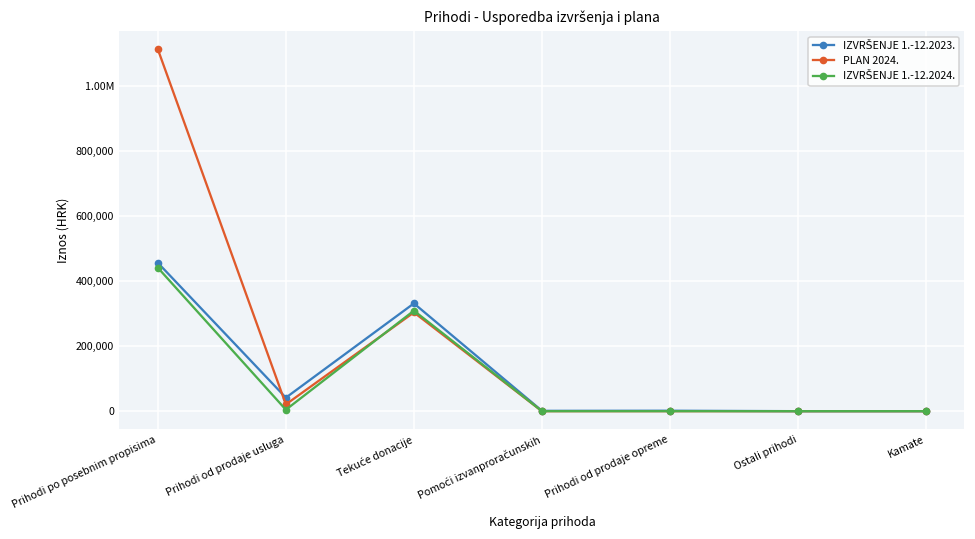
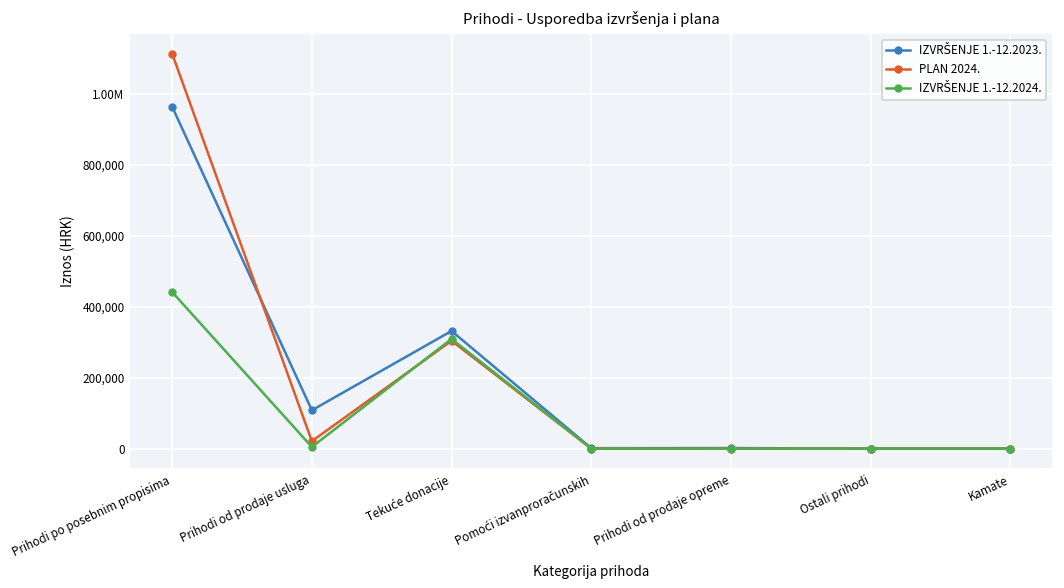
IZVRŠENJE 1.-12.2023., Prihodi po posebnim propisima: 460,000 -> 960,000
IZVRŠENJE 1.-12.2023., Prihodi od prodaje usluga: 40,000 -> 110,000
